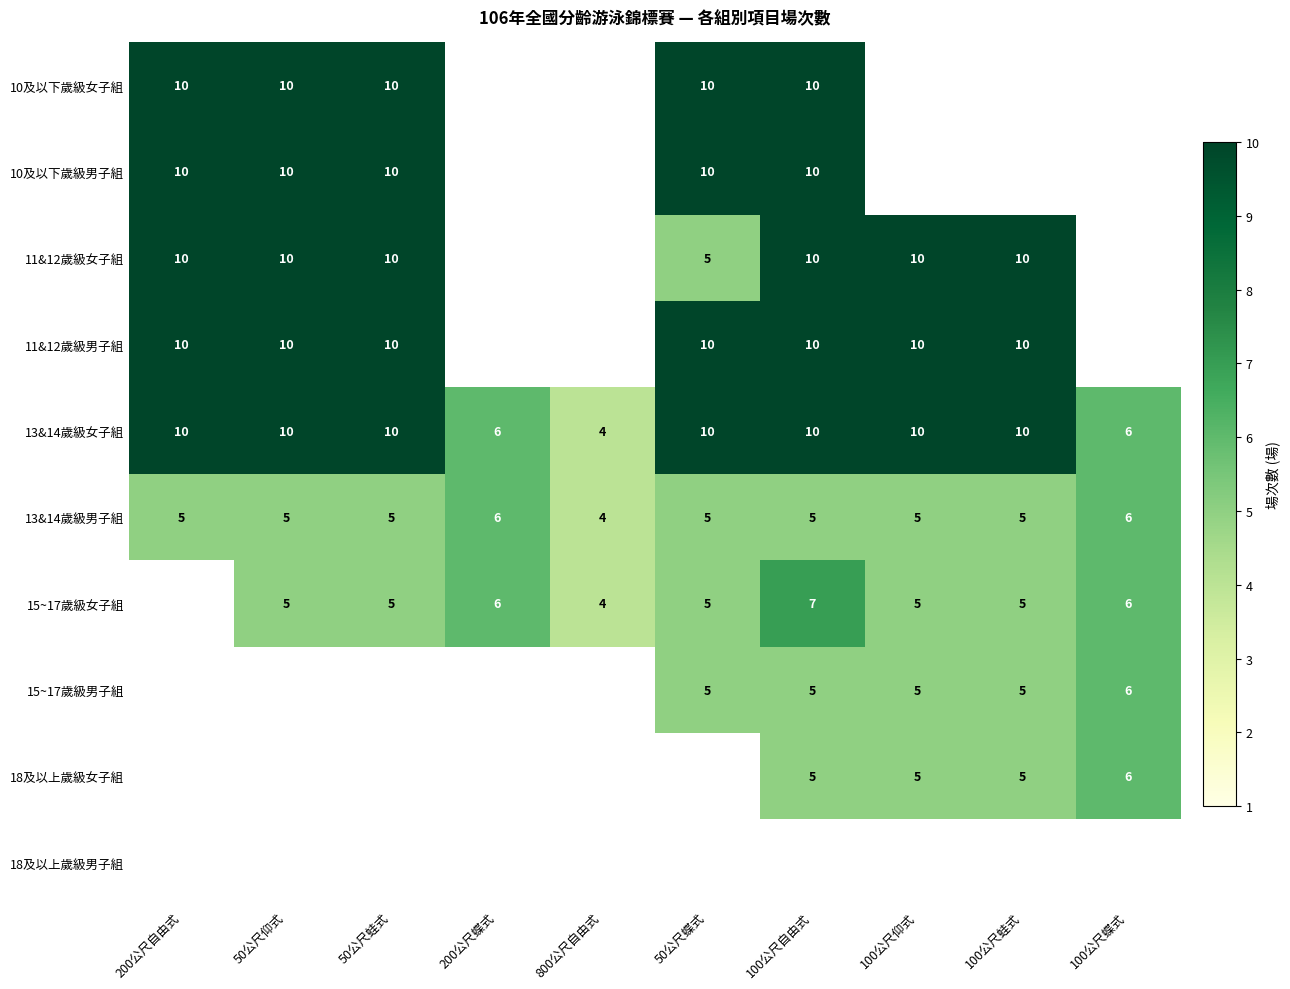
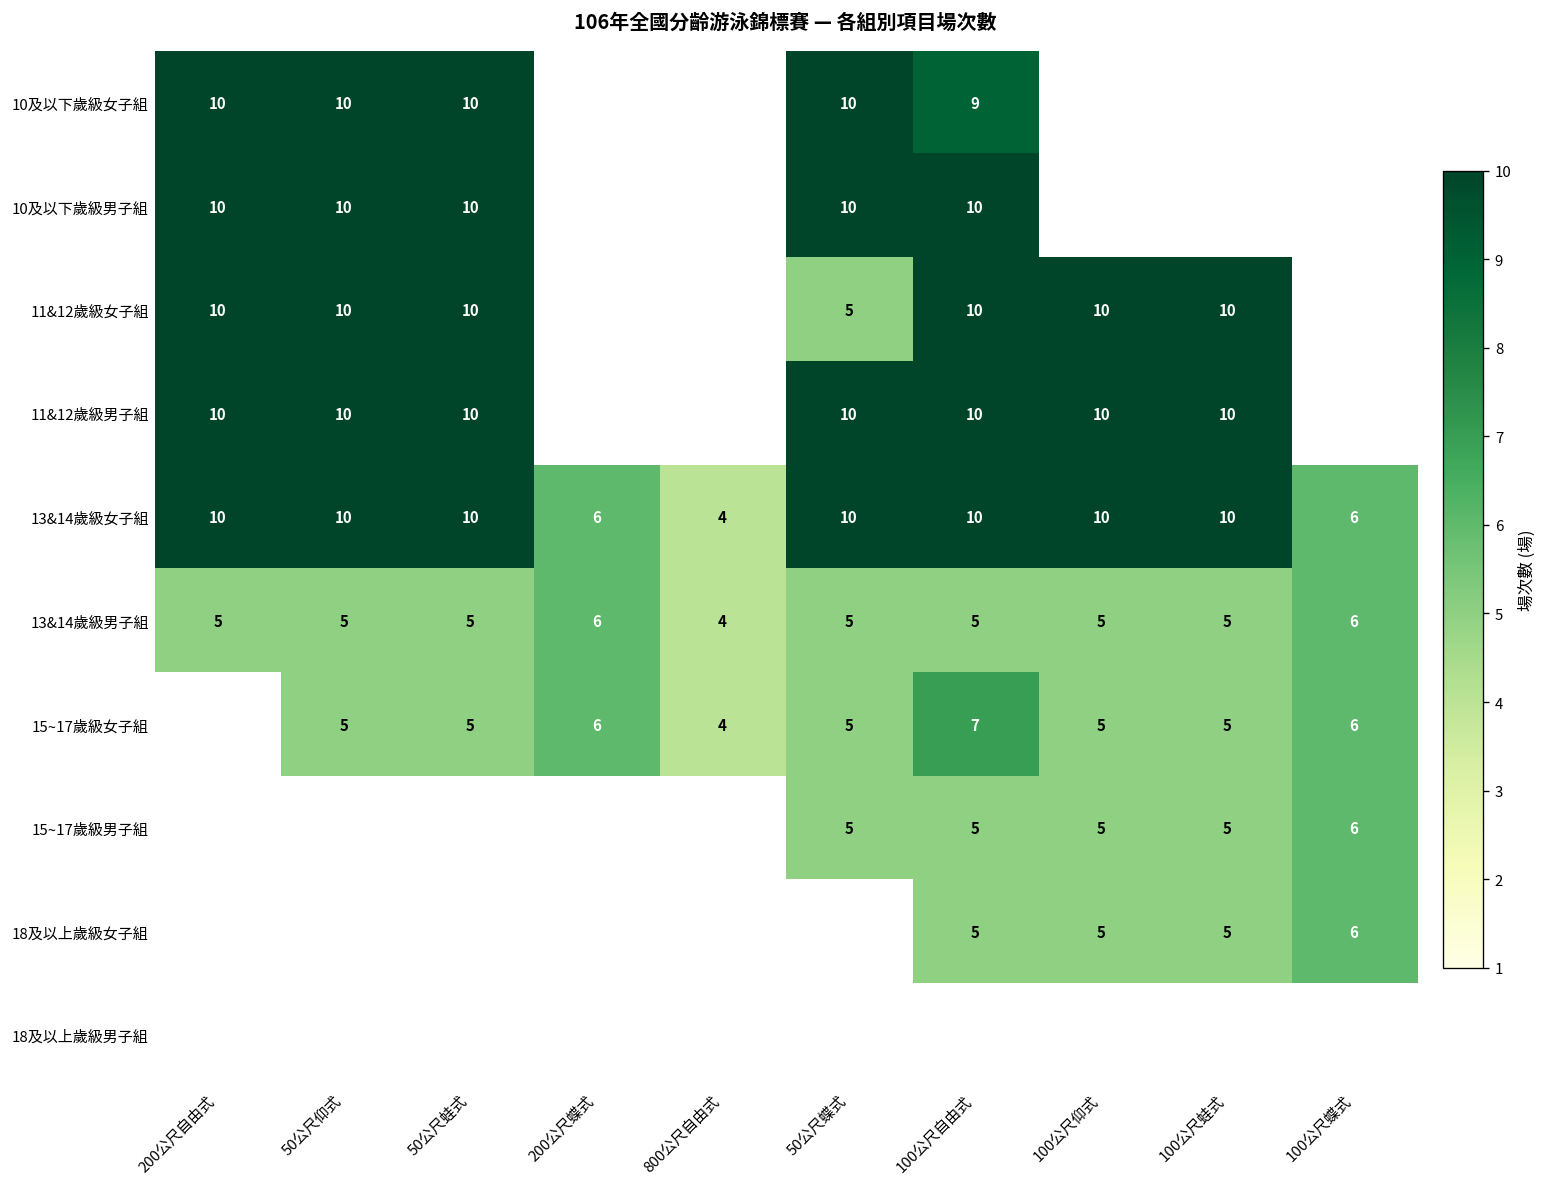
10及以下歲級女子組, 100公尺自由式: 10 -> 9
